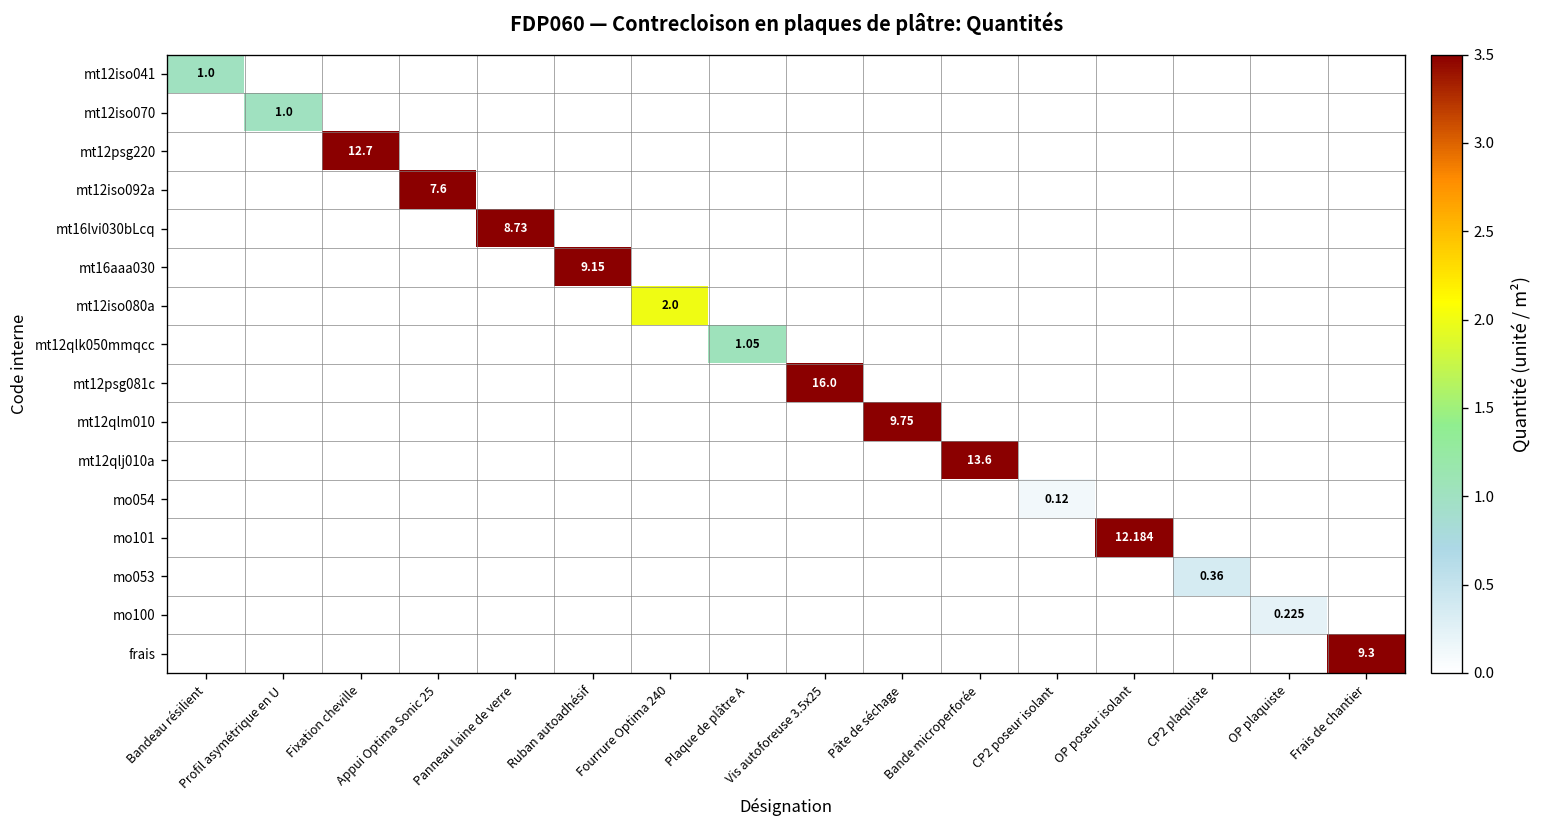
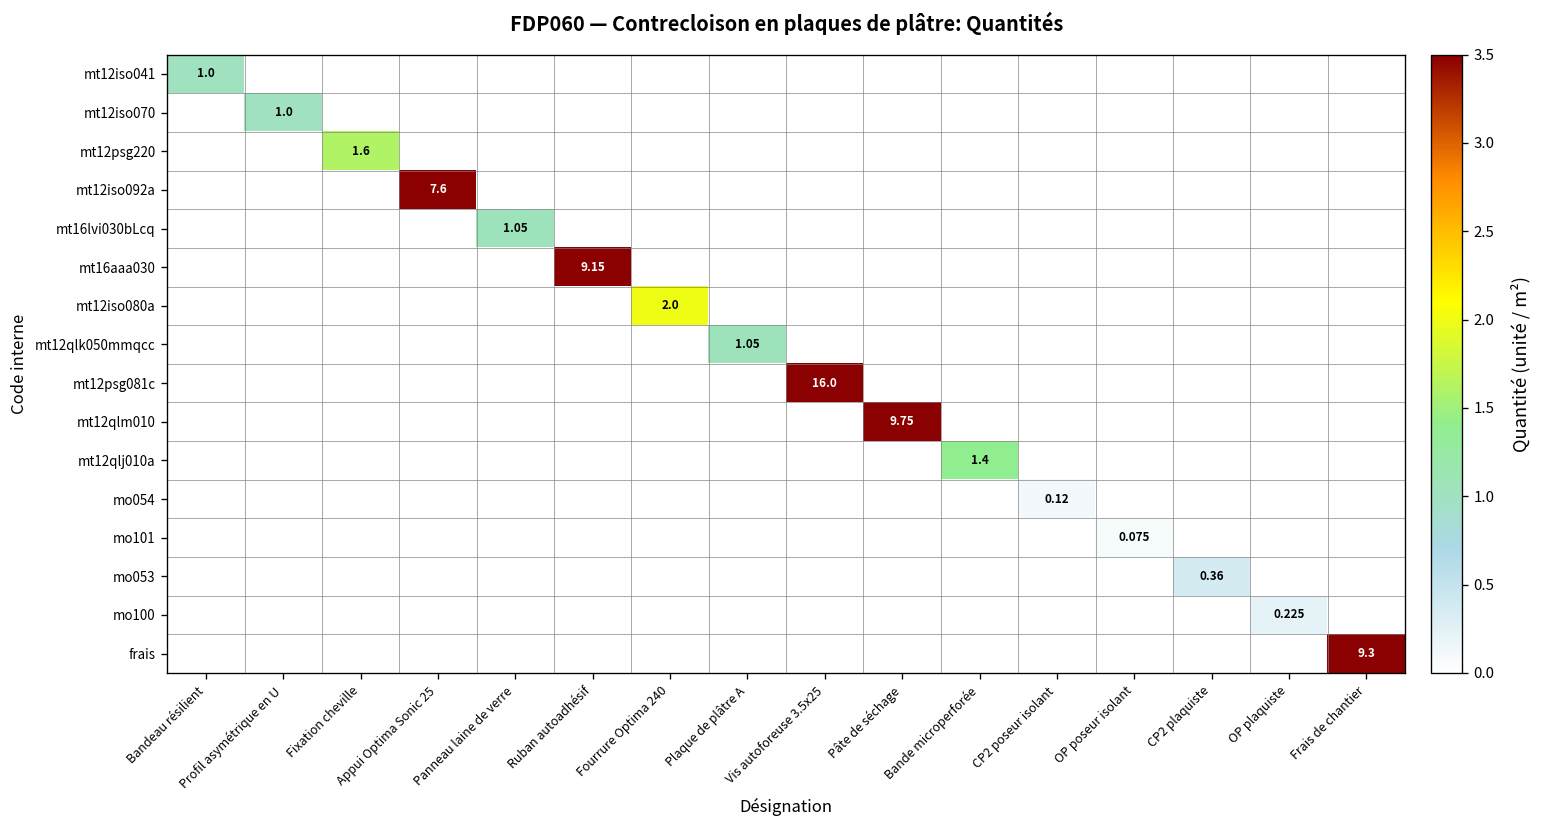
mt12psg220, Fixation cheville: 12.7 -> 1.6
mt16lvi030bLcq, Panneau laine de verre: 8.73 -> 1.05
mt12qlj010a, Bande microperforée: 13.6 -> 1.4
mo101, OP poseur isolant: 12.184 -> 0.075
